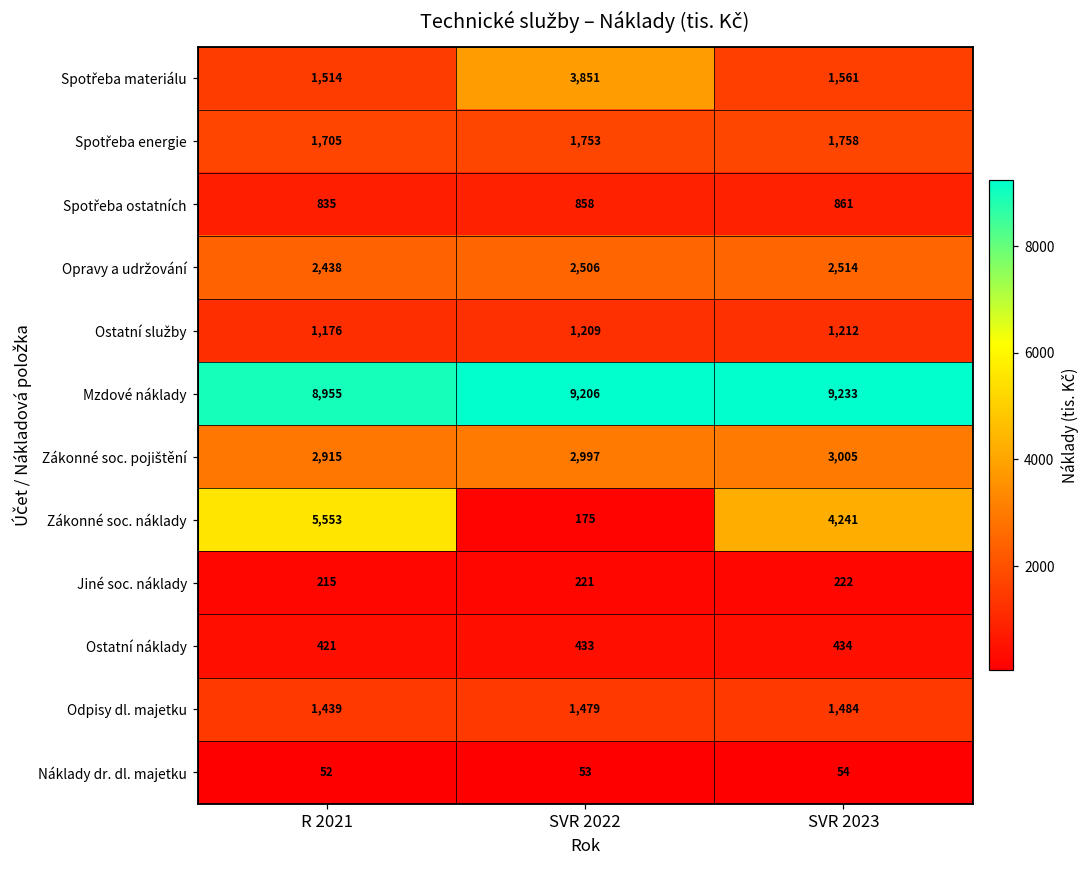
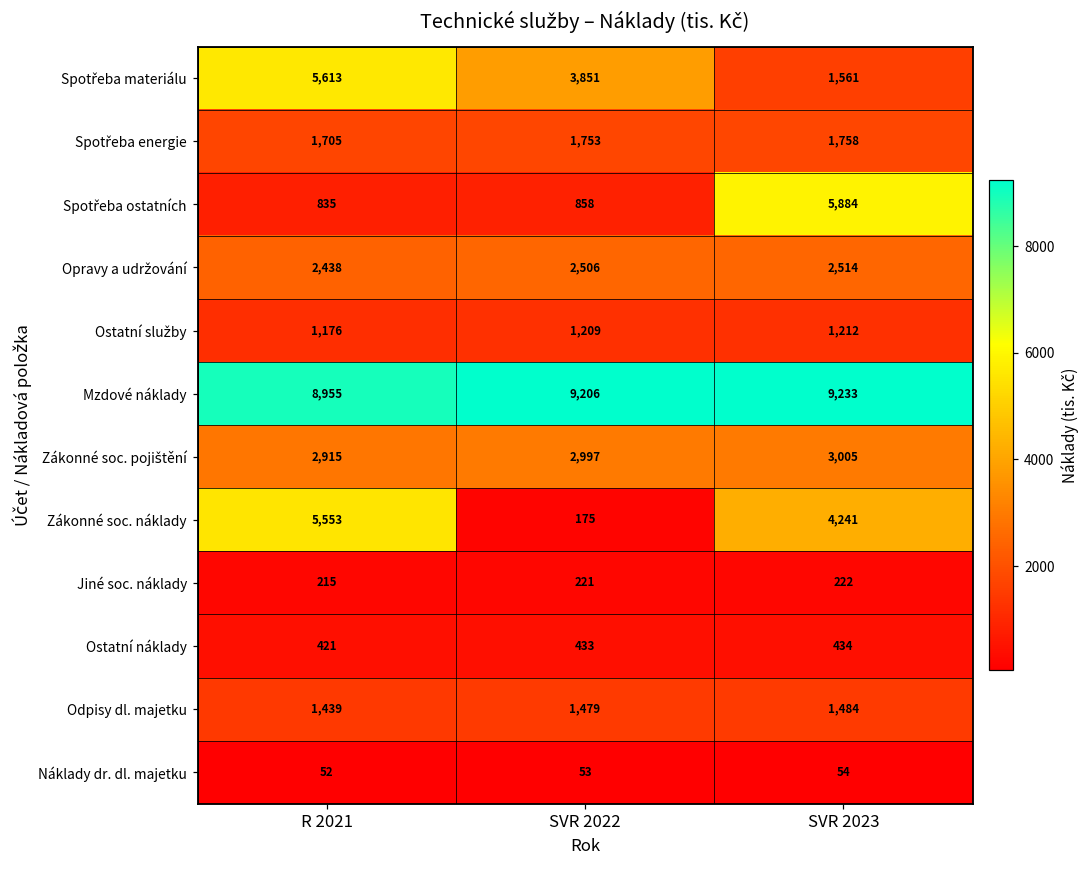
Spotřeba materiálu, R 2021: 1,514 -> 5,613
Spotřeba ostatních, SVR 2023: 861 -> 5,884
